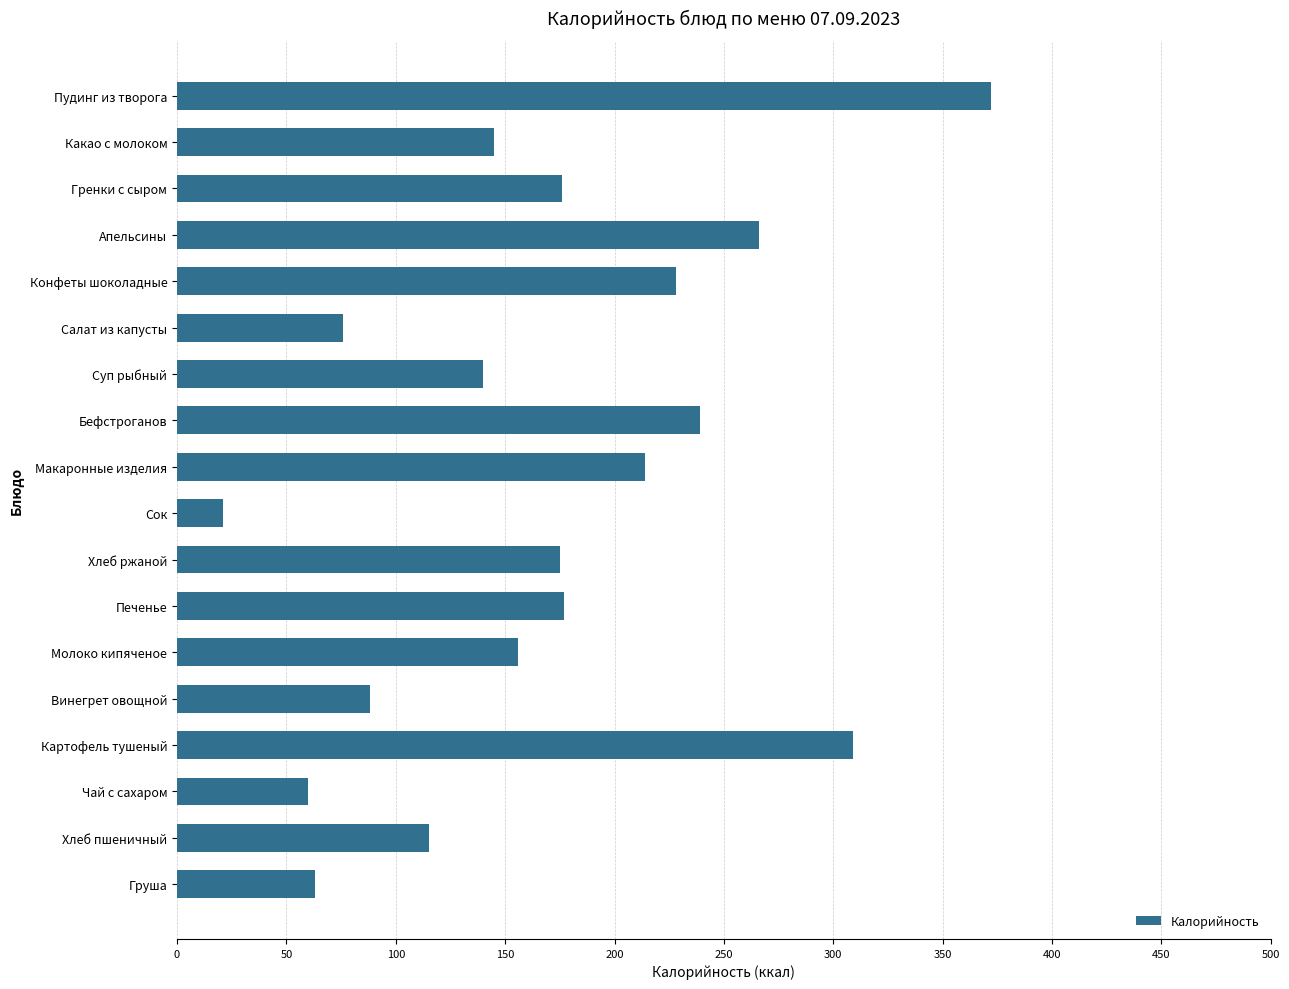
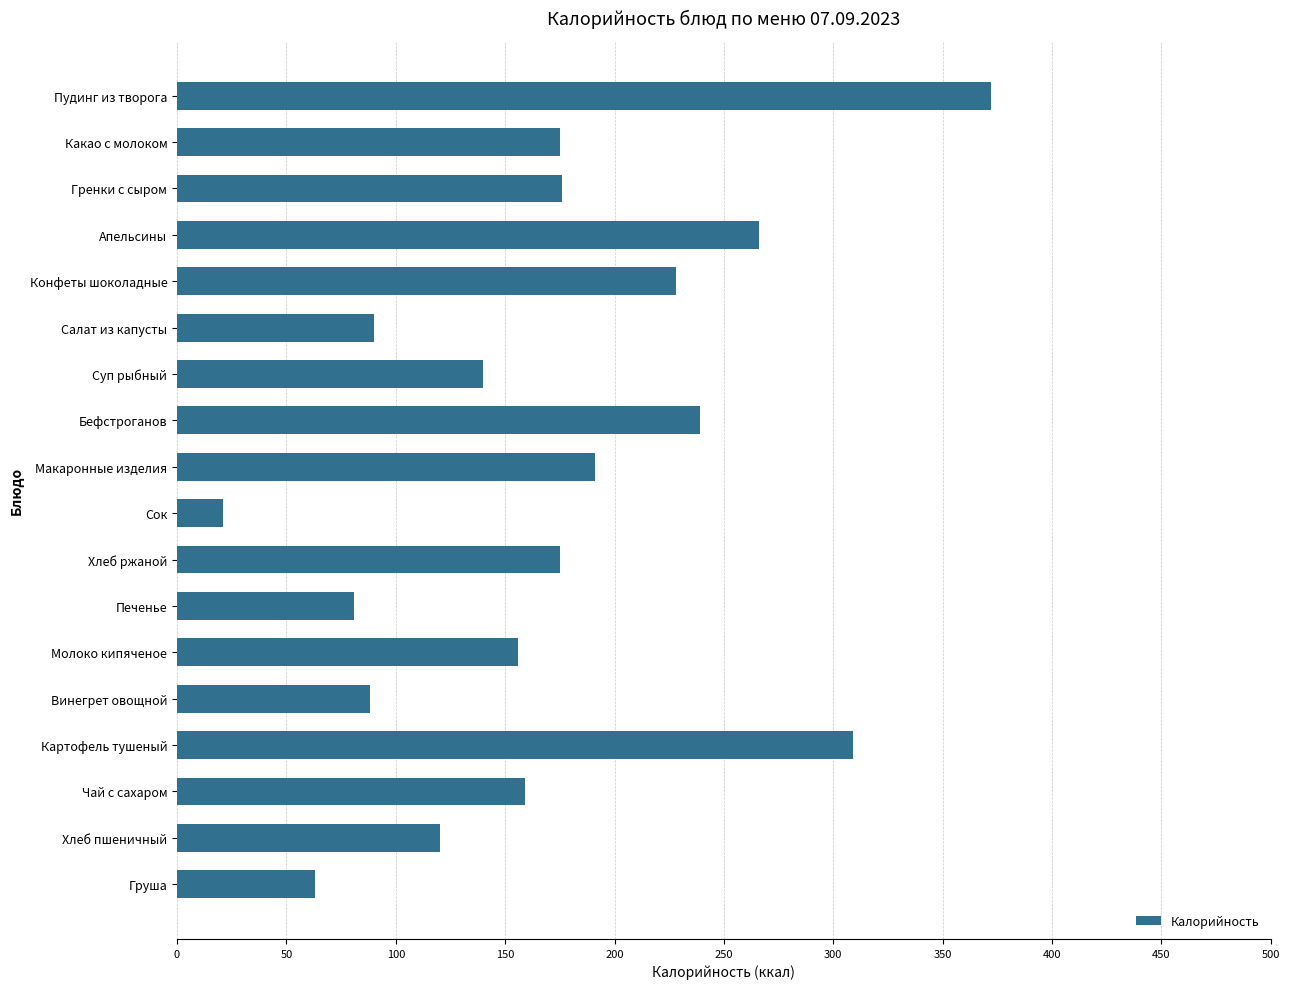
Какао с молоком: 145 -> 175
Салат из капусты: 76 -> 90
Макаронные изделия: 214 -> 191
Печенье: 177 -> 81
Чай с сахаром: 60 -> 159
Хлеб пшеничный: 115 -> 120
